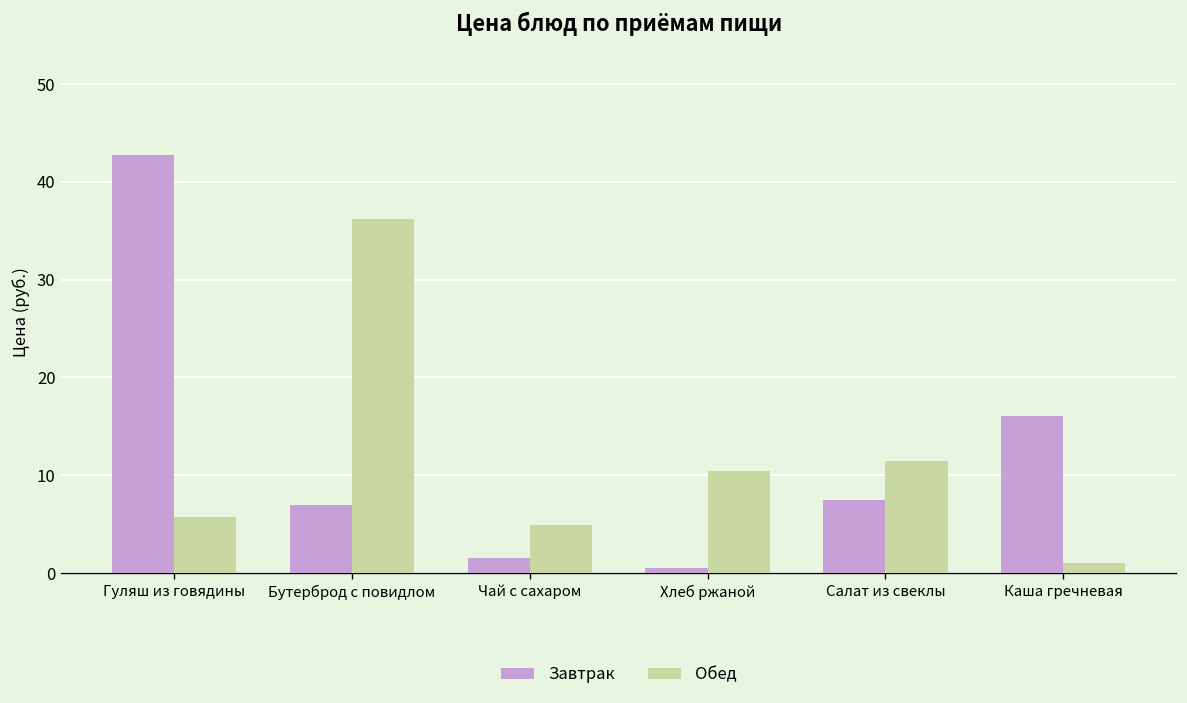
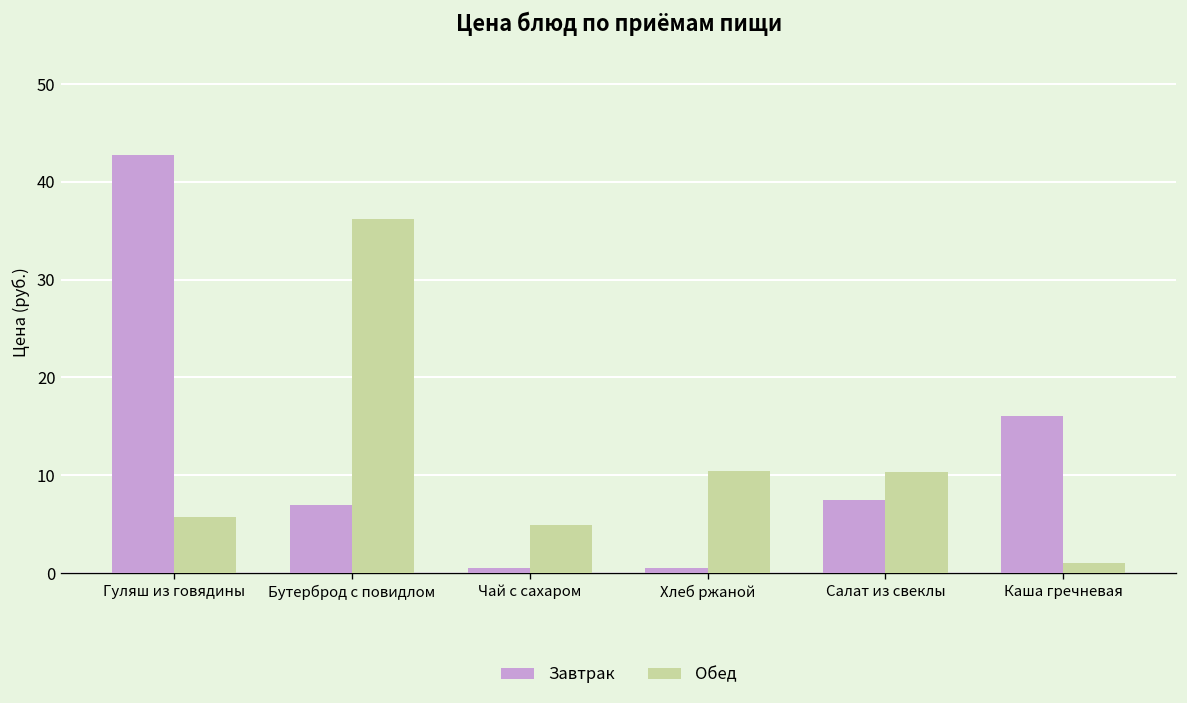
Завтрак, Чай с сахаром: 2 -> 1
Обед, Салат из свеклы: 11 -> 10
